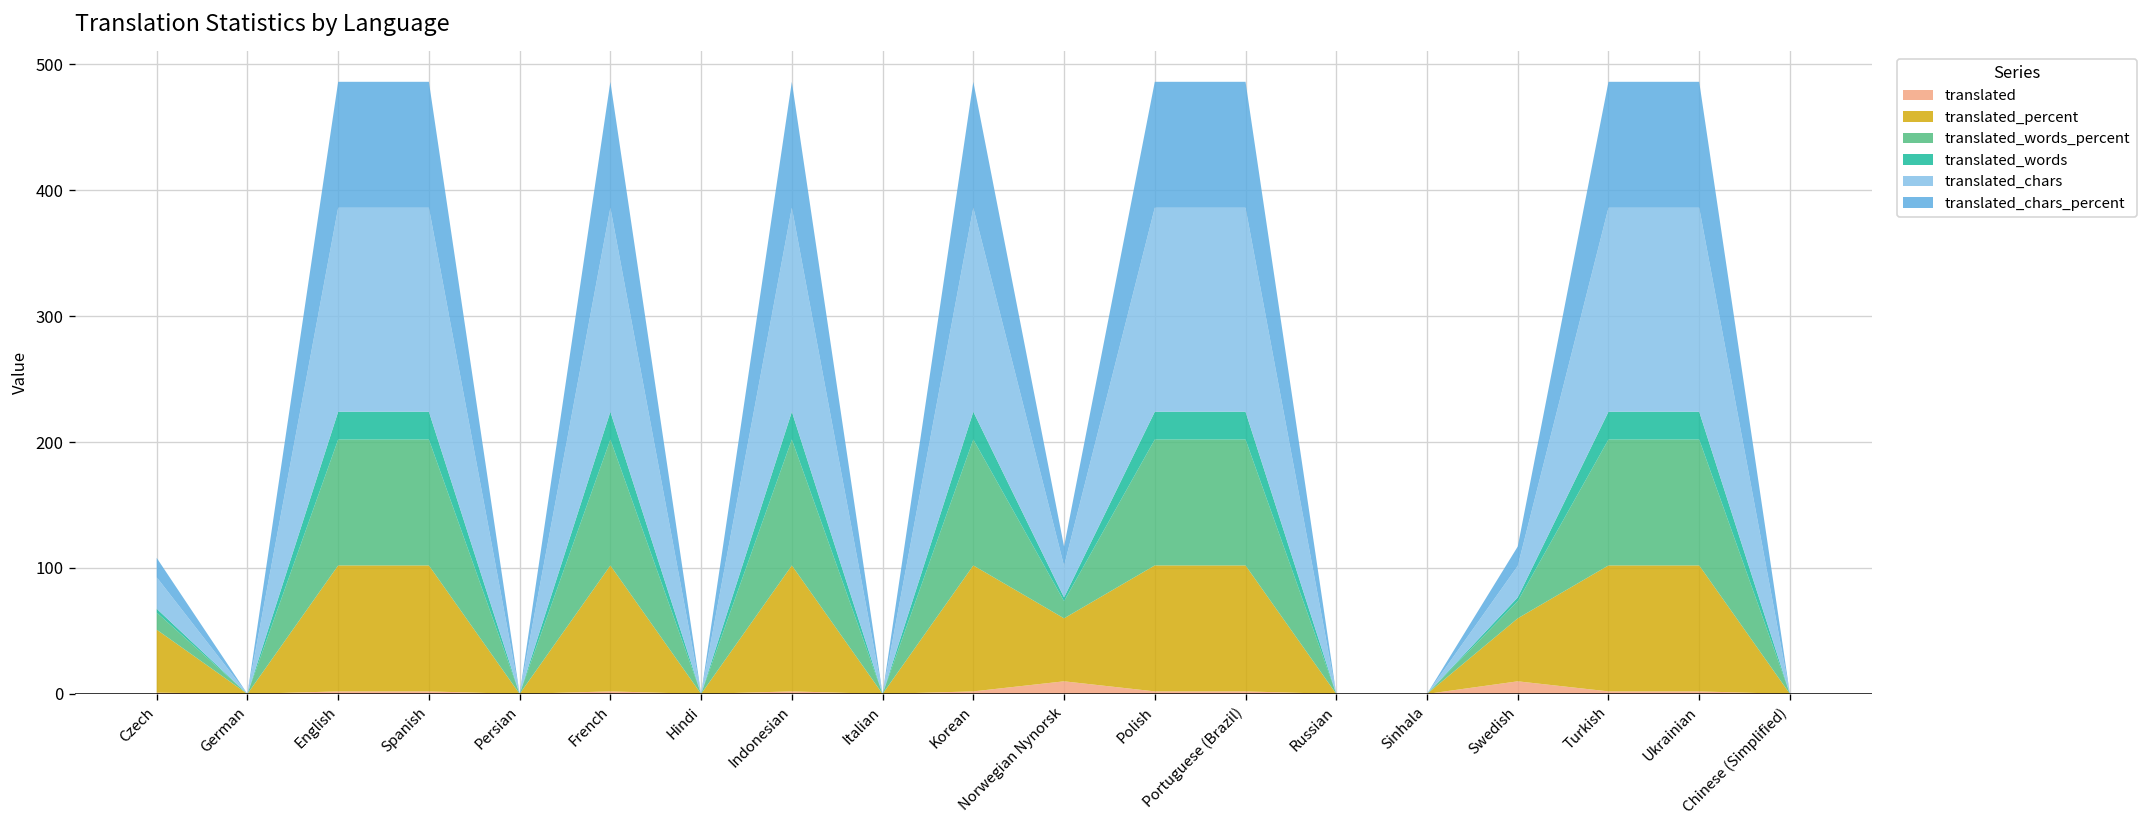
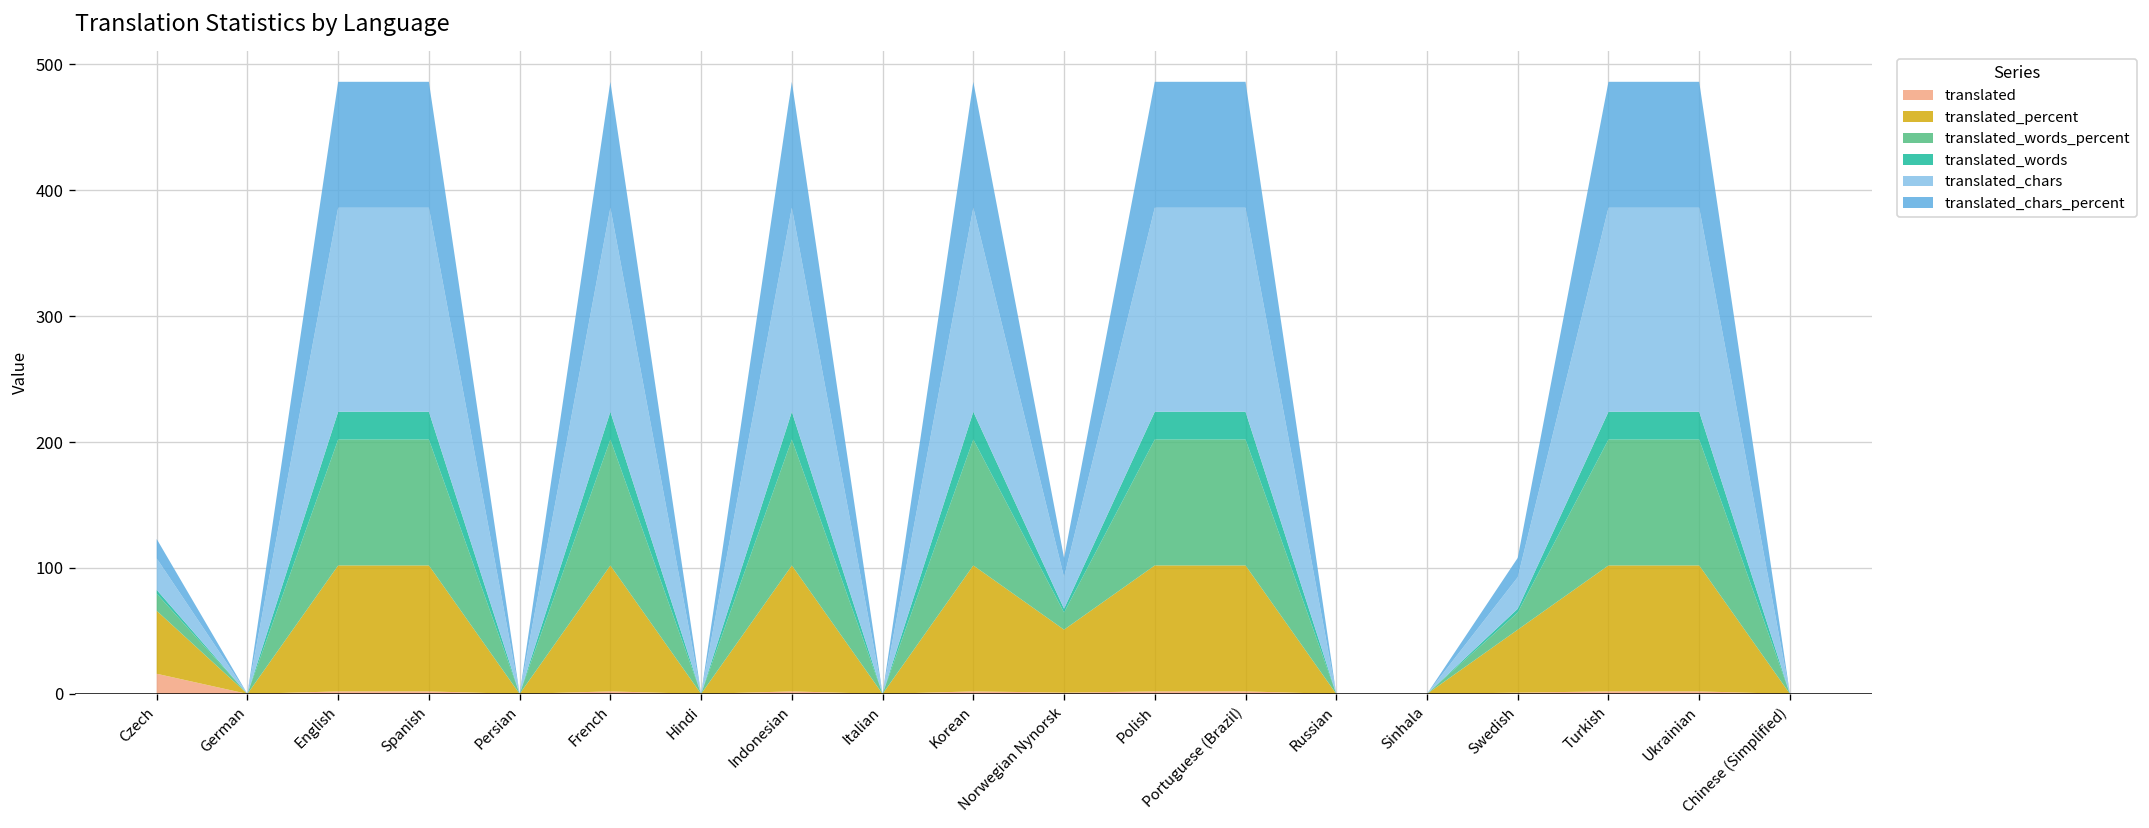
translated, Czech: 1 -> 16
translated, Norwegian Nynorsk: 10 -> 1
translated, Swedish: 10 -> 1
